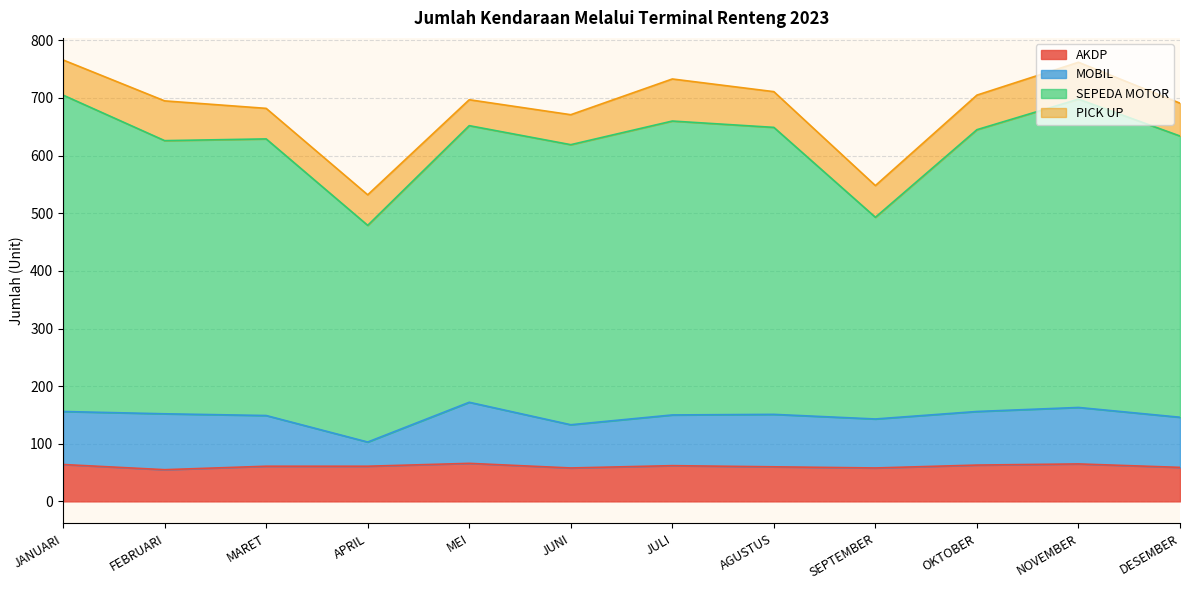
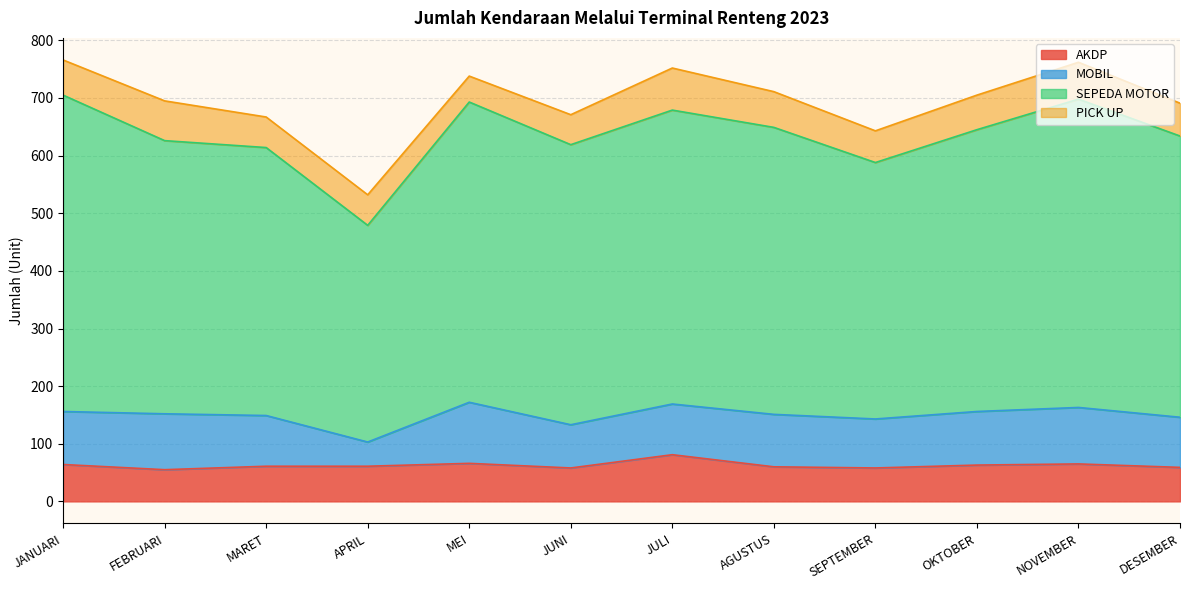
SEPEDA MOTOR, MARET: 480 -> 470
SEPEDA MOTOR, MEI: 480 -> 520
AKDP, JULI: 60 -> 80
SEPEDA MOTOR, SEPTEMBER: 350 -> 450
